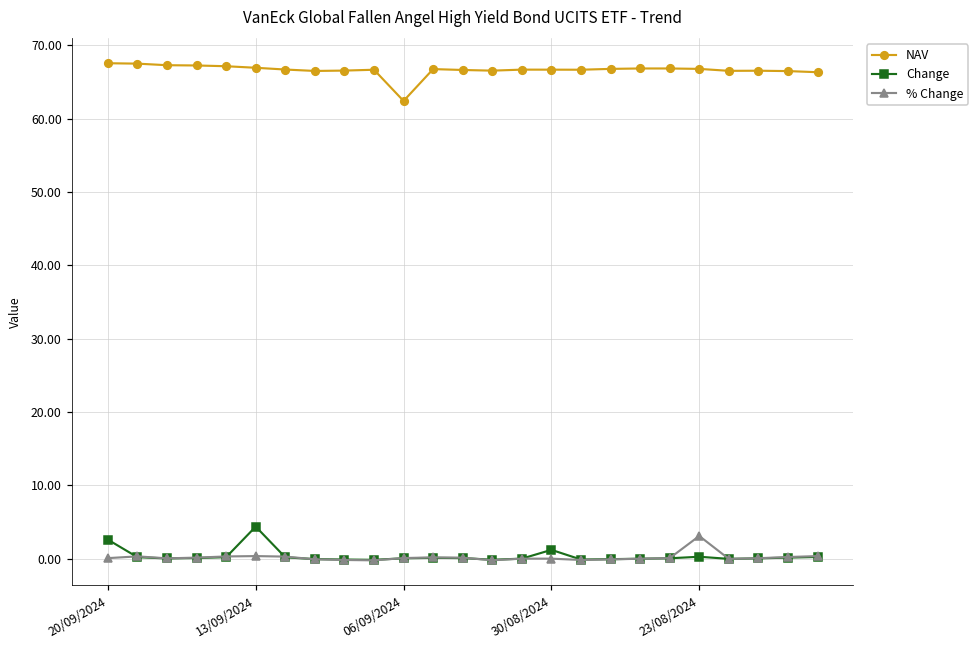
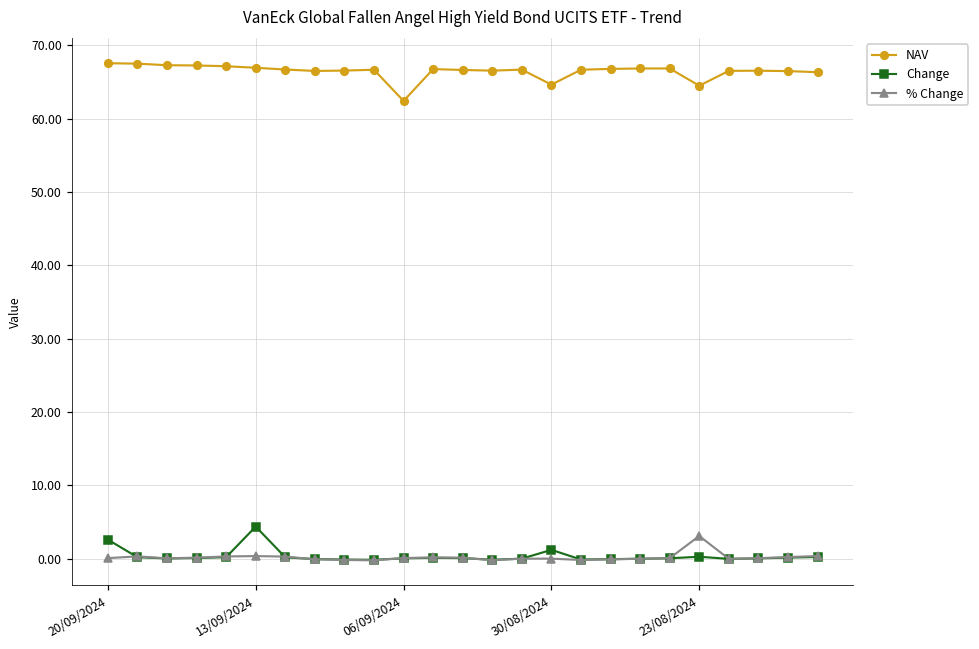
NAV, 30/08/2024: 67 -> 65
NAV, 23/08/2024: 67 -> 64
